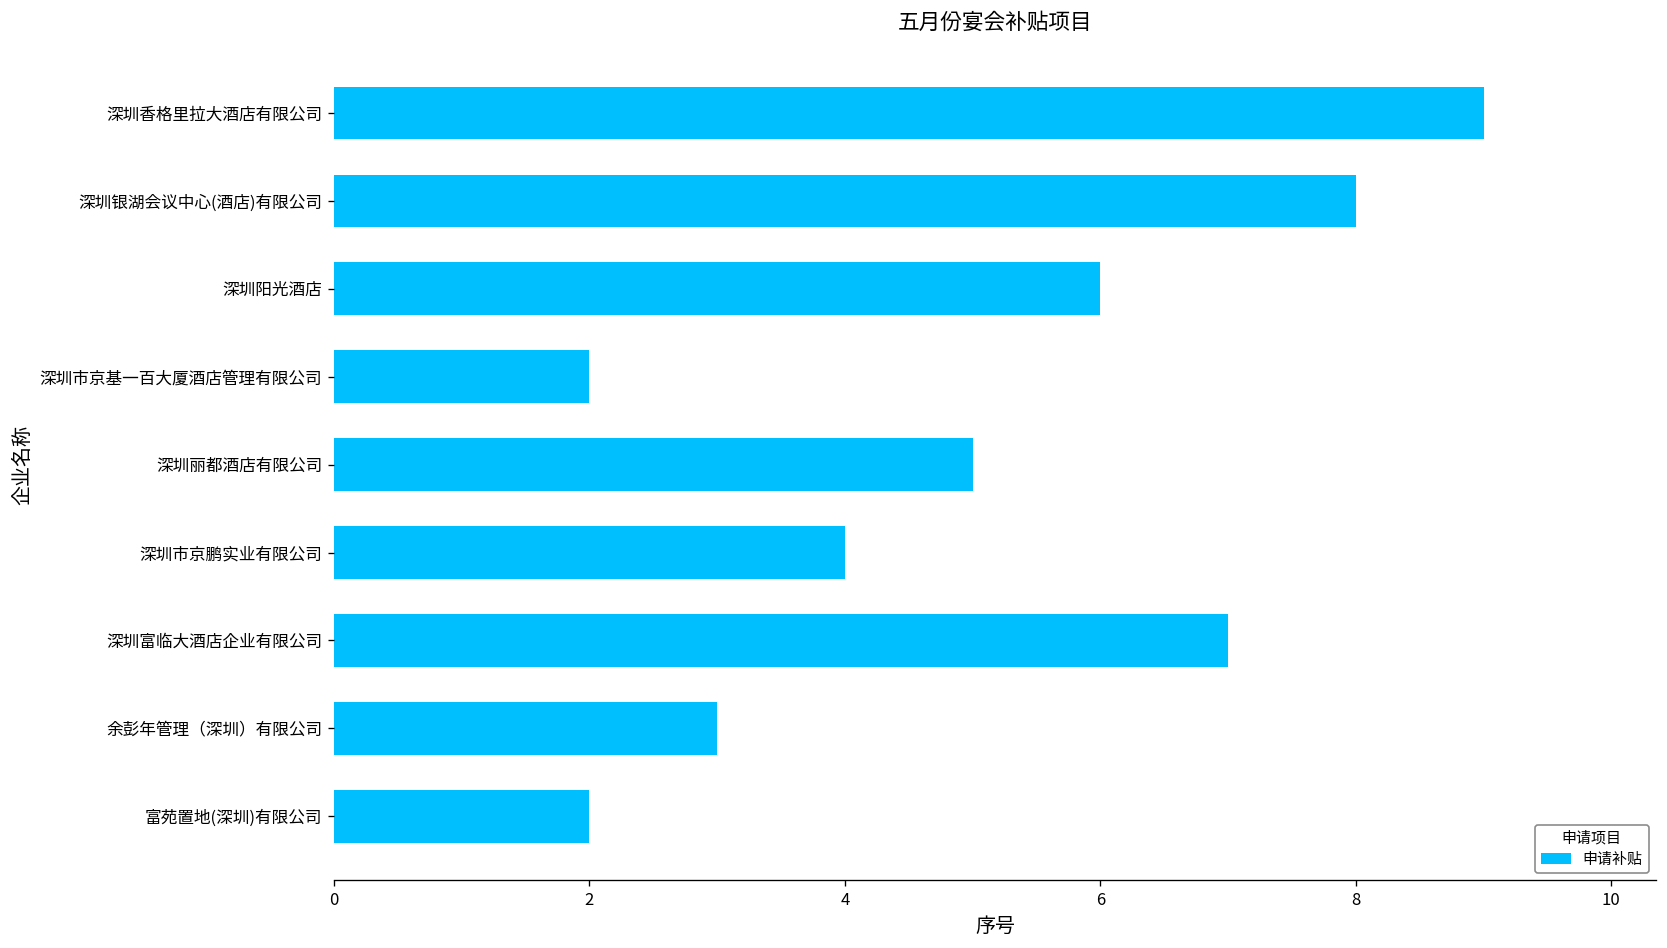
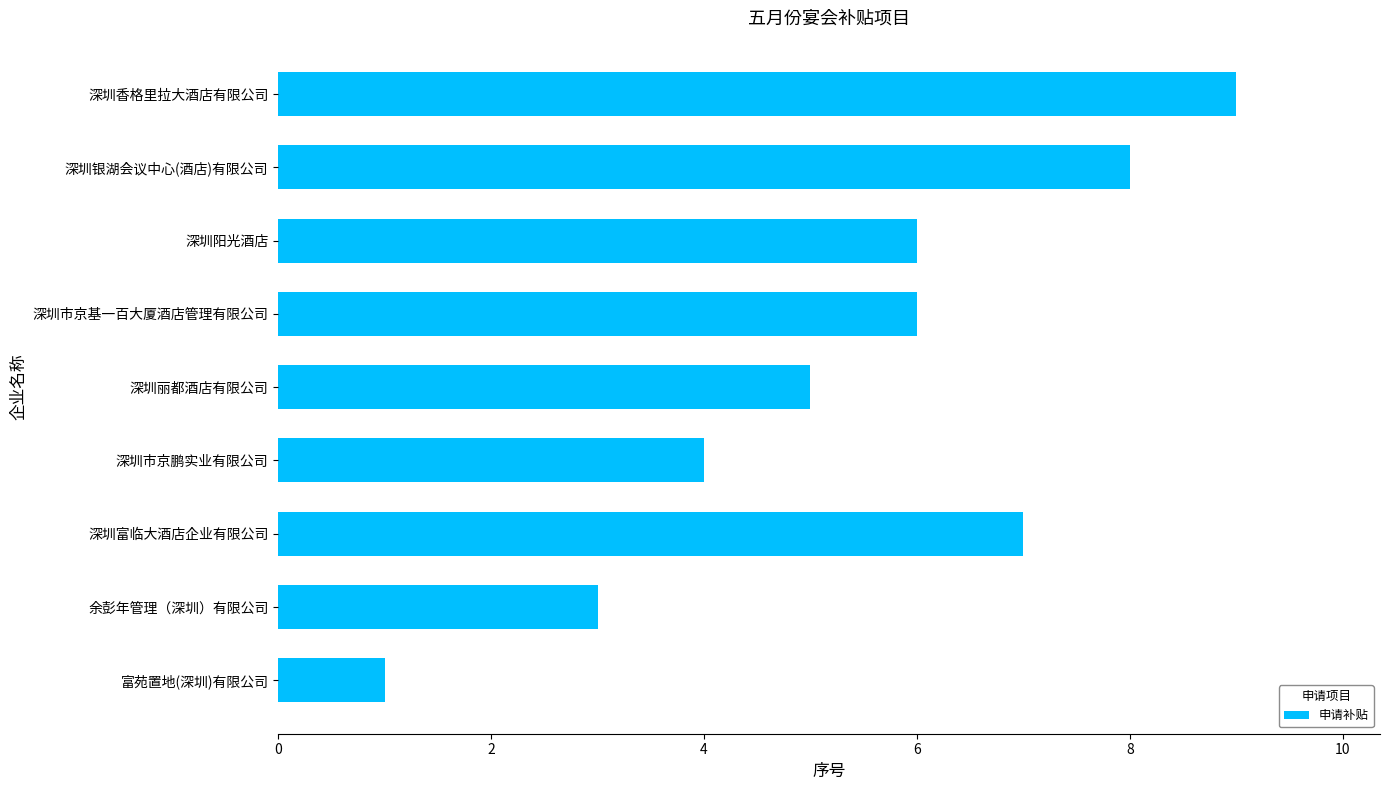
深圳市京基一百大厦酒店管理有限公司: 2 -> 6
富苑置地(深圳)有限公司: 2 -> 1
